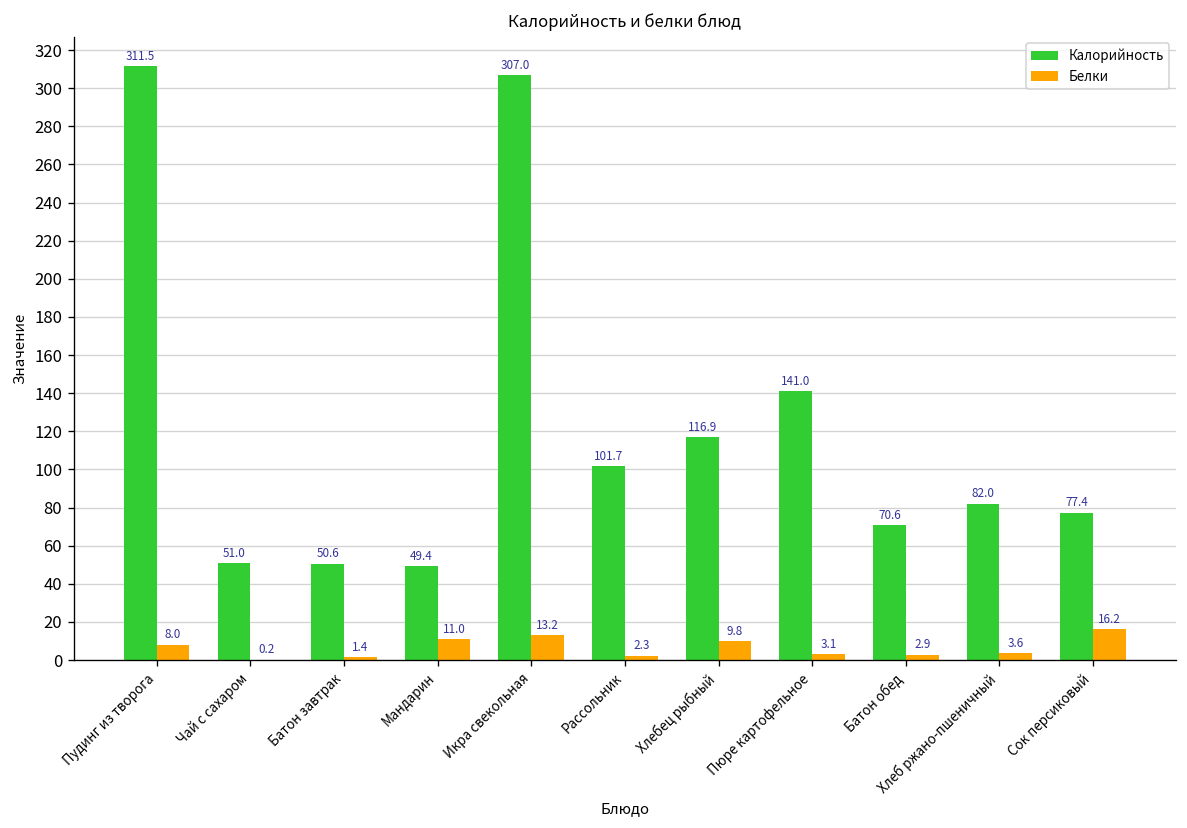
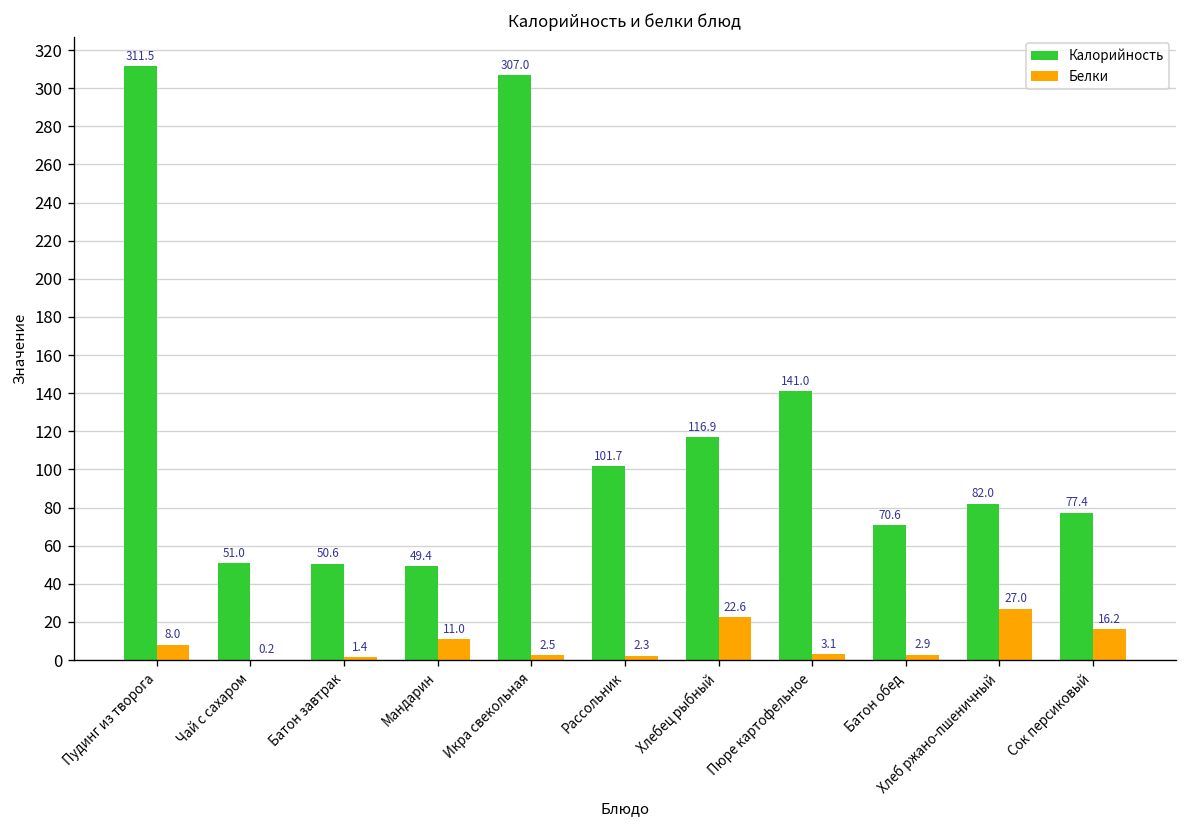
Белки, Икра свекольная: 13.2 -> 2.5
Белки, Хлебец рыбный: 9.8 -> 22.6
Белки, Хлеб ржано-пшеничный: 3.6 -> 27.0
